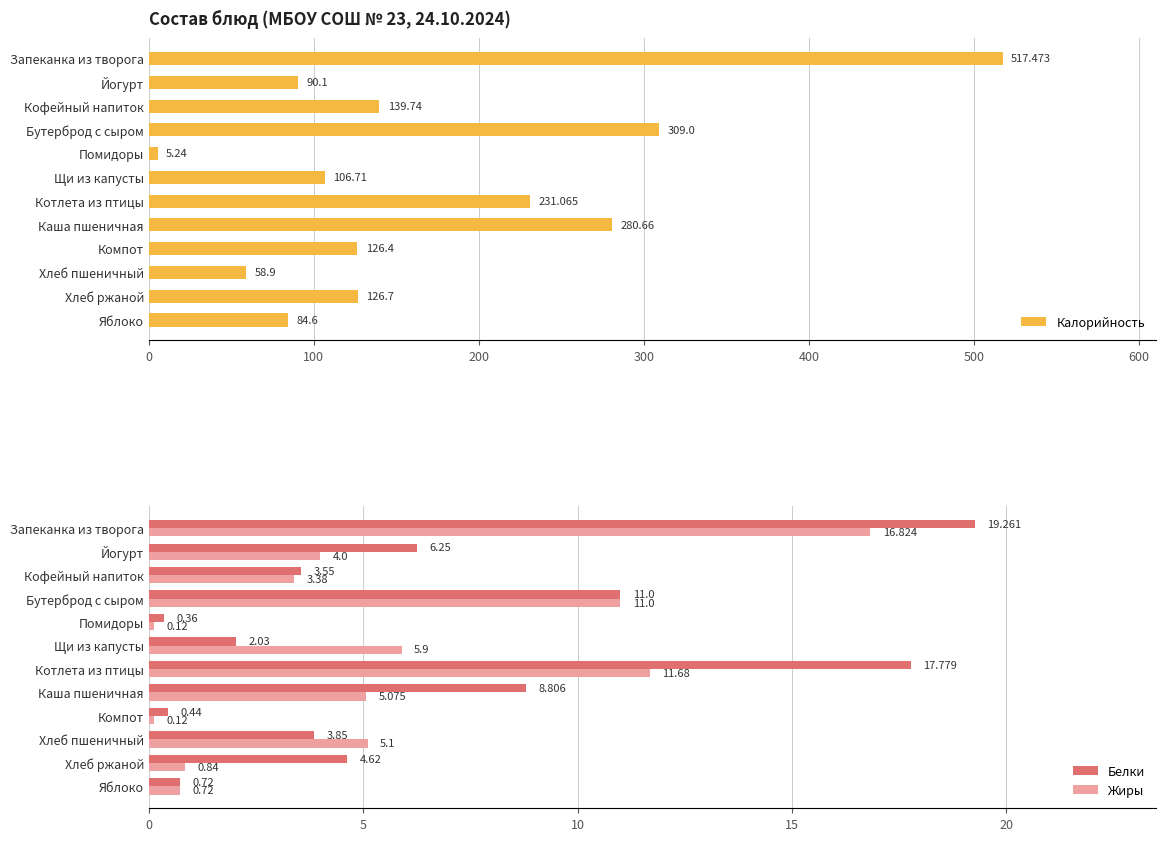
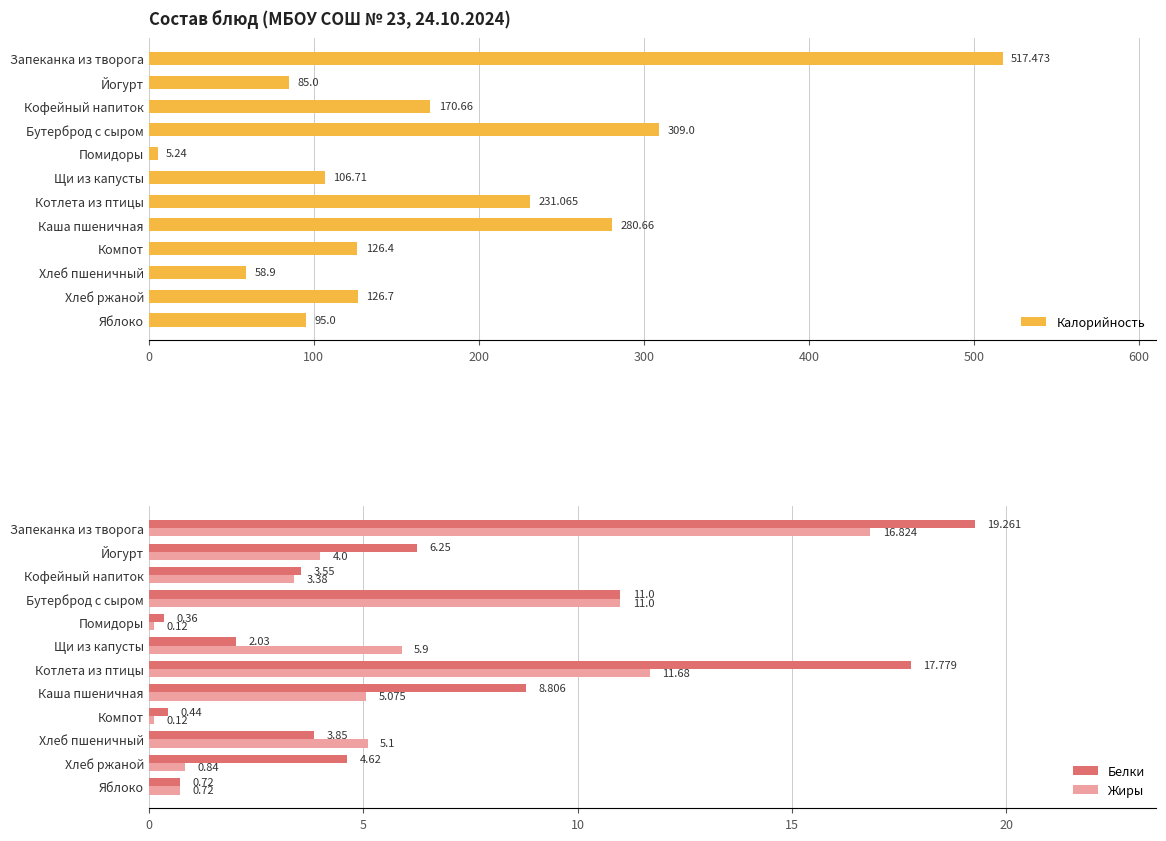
Состав блюд (МБОУ СОШ № 23, 24.10.2024), Йогурт: 90.1 -> 85.0
Состав блюд (МБОУ СОШ № 23, 24.10.2024), Кофейный напиток: 139.74 -> 170.66
Состав блюд (МБОУ СОШ № 23, 24.10.2024), Яблоко: 84.6 -> 95.0
